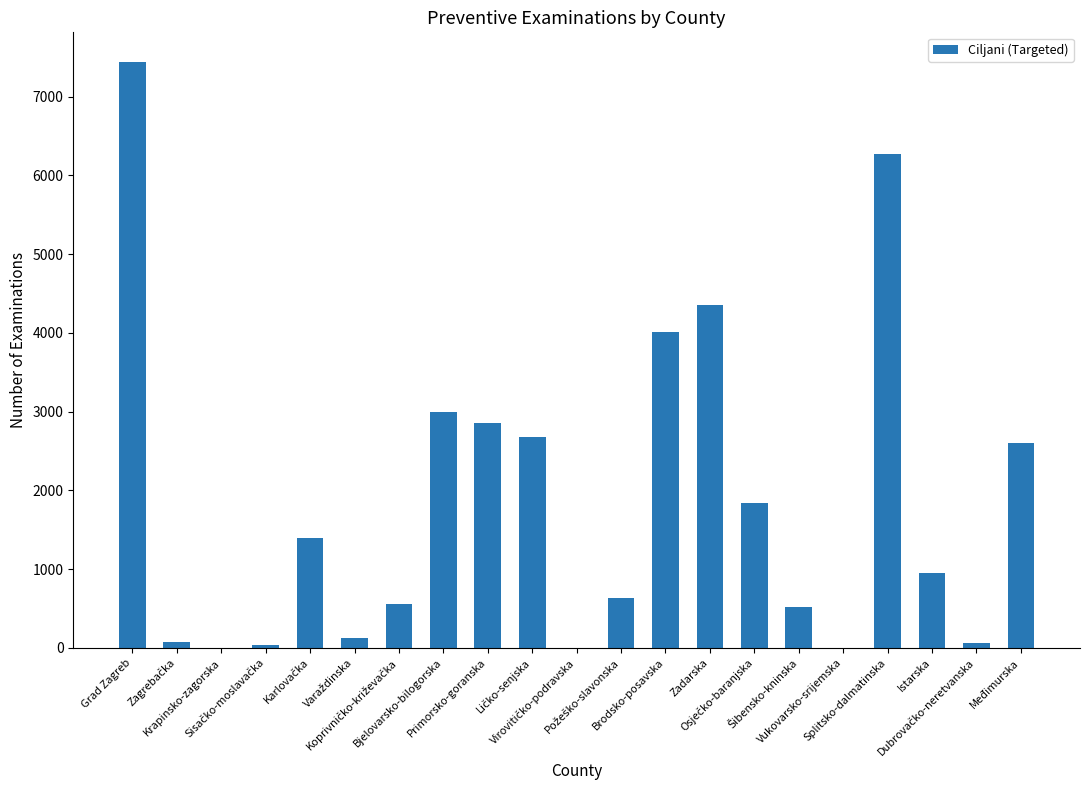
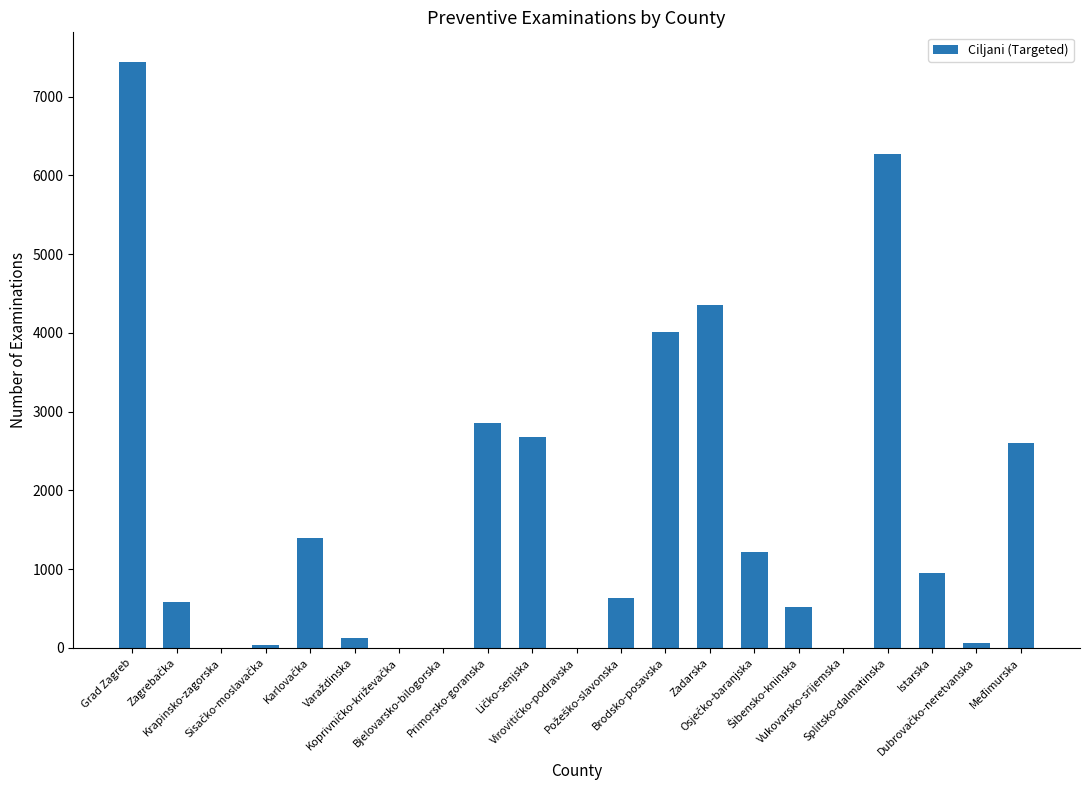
Zagrebačka: 100 -> 600
Koprivničko-križevačka: 600 -> 0
Bjelovarsko-bilogorska: 3000 -> 0
Osječko-baranjska: 1800 -> 1200
